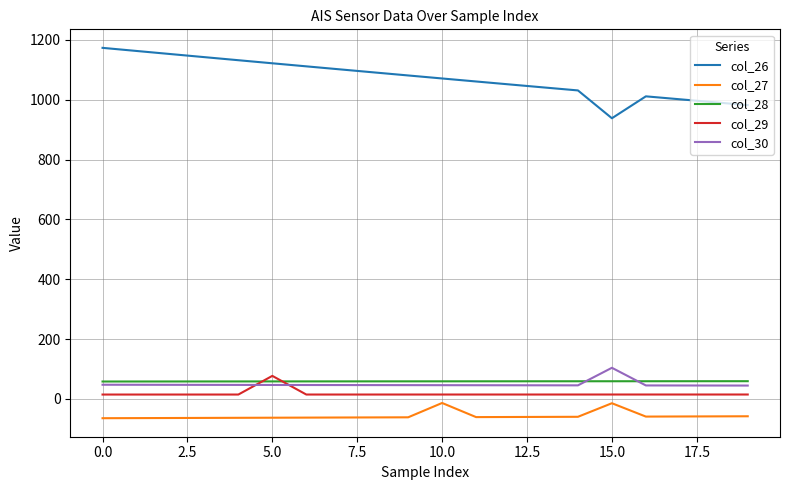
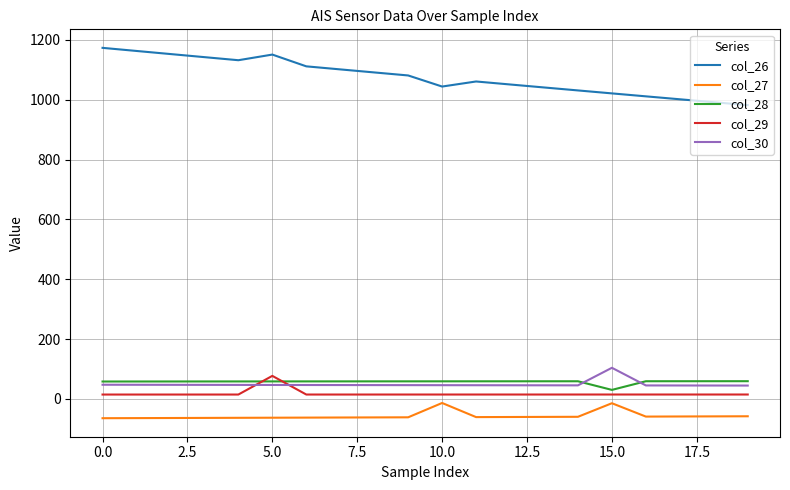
col_26, 5.0: 1120 -> 1150
col_26, 10.0: 1070 -> 1040
col_26, 15.0: 940 -> 1020
col_28, 15.0: 60 -> 30
